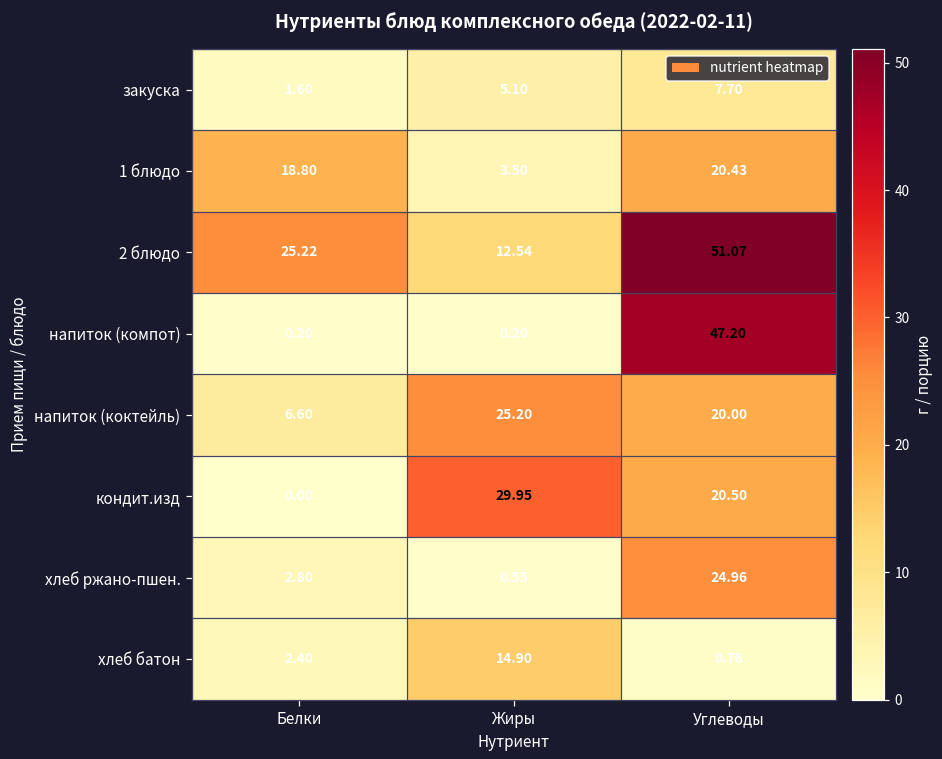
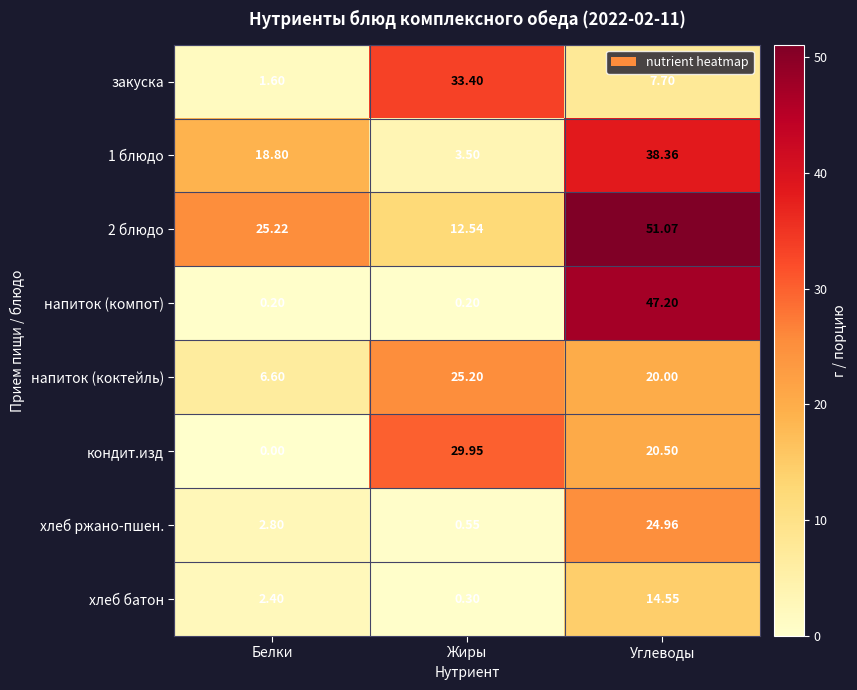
закуска, Жиры: 5.10 -> 33.40
1 блюдо, Углеводы: 20.43 -> 38.36
хлеб батон, Жиры: 14.90 -> 0.30
хлеб батон, Углеводы: 0.76 -> 14.55
